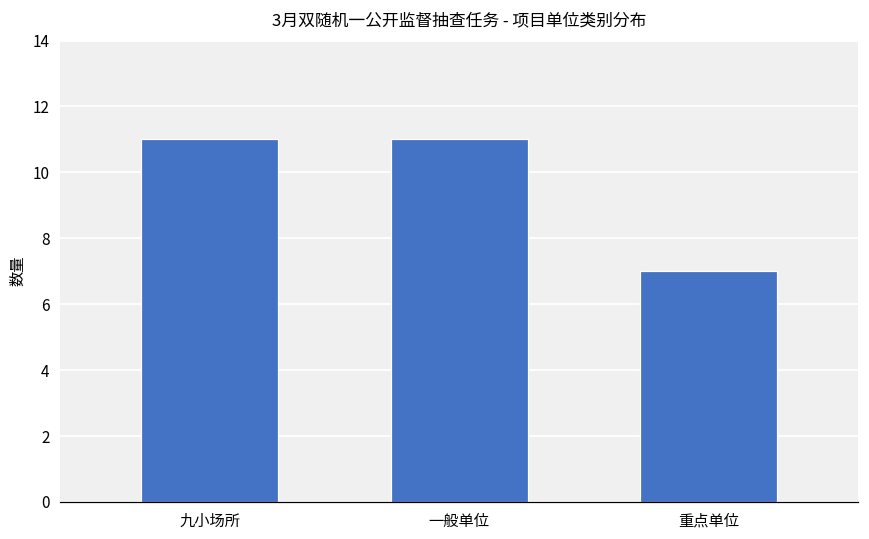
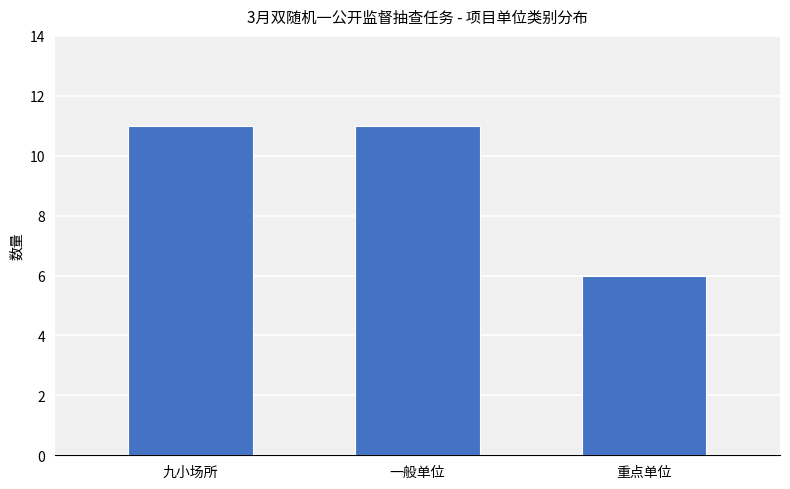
重点单位: 7 -> 6
